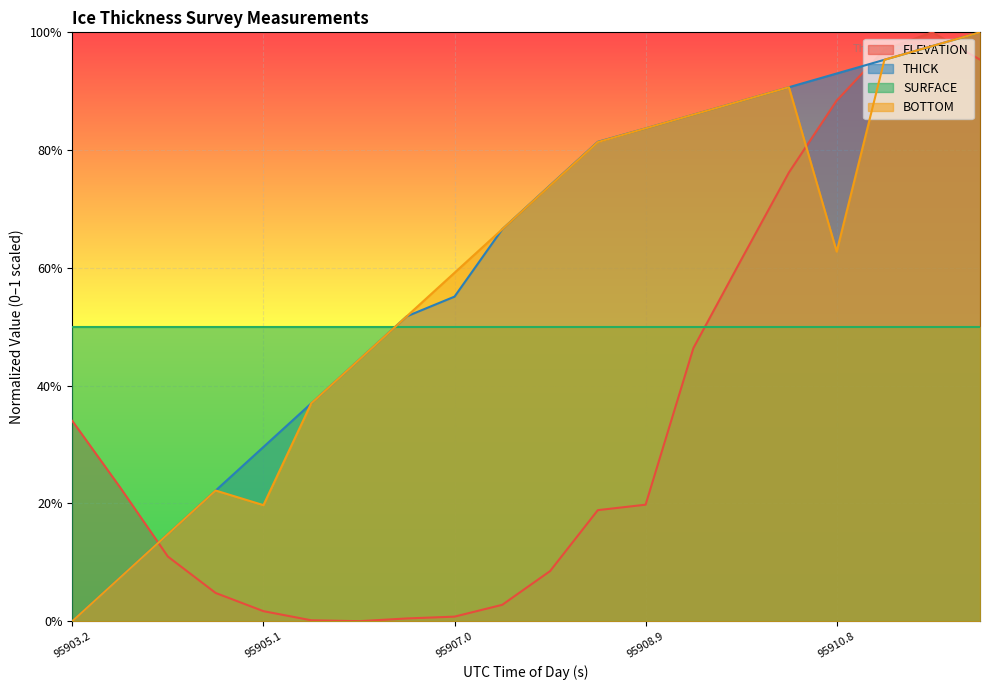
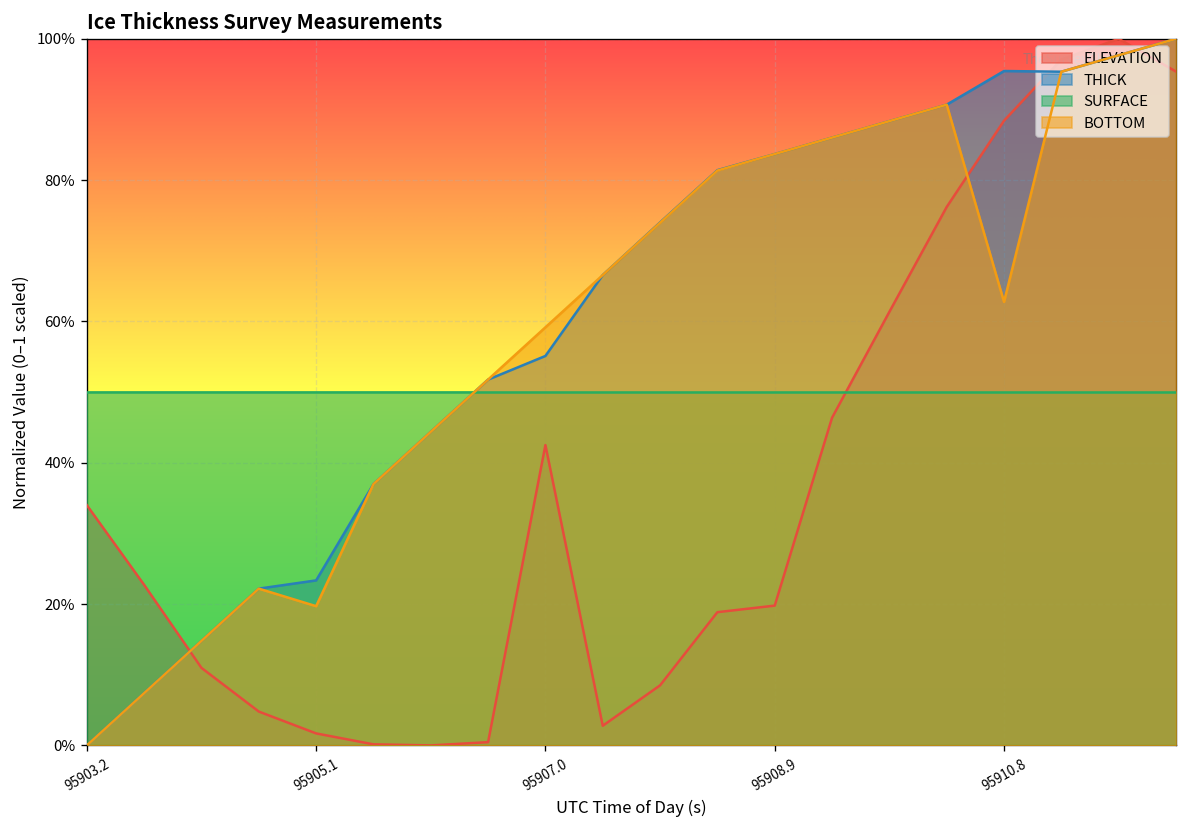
THICK, 95905.1: 30% -> 23%
ELEVATION, 95907.0: 1% -> 43%
THICK, 95910.8: 93% -> 95%
